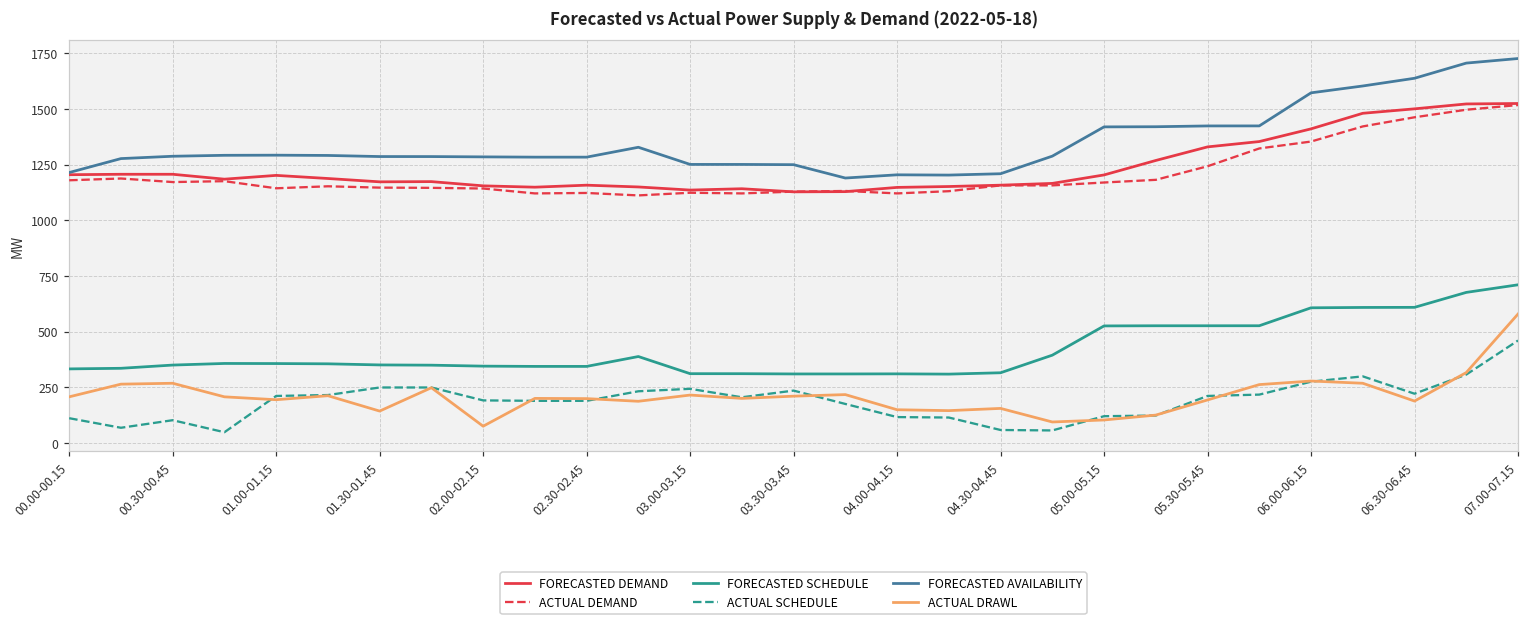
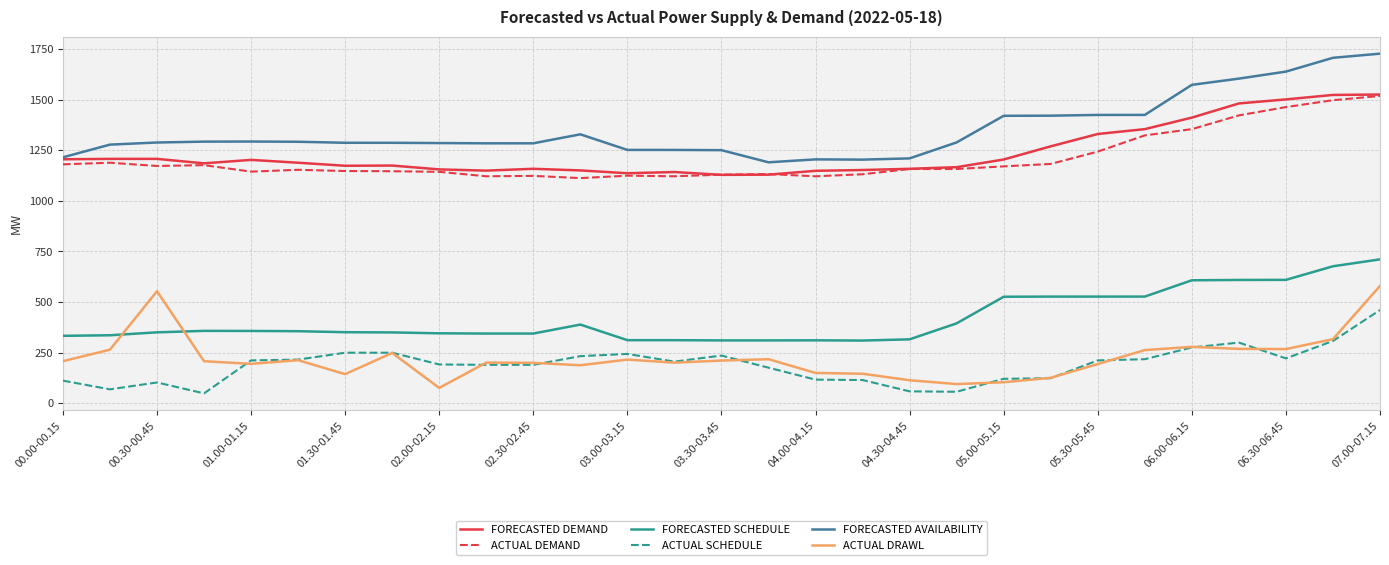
ACTUAL DRAWL, 00.30-00.45: 270 -> 550
ACTUAL DRAWL, 04.30-04.45: 160 -> 110
ACTUAL DRAWL, 06.30-06.45: 190 -> 270
